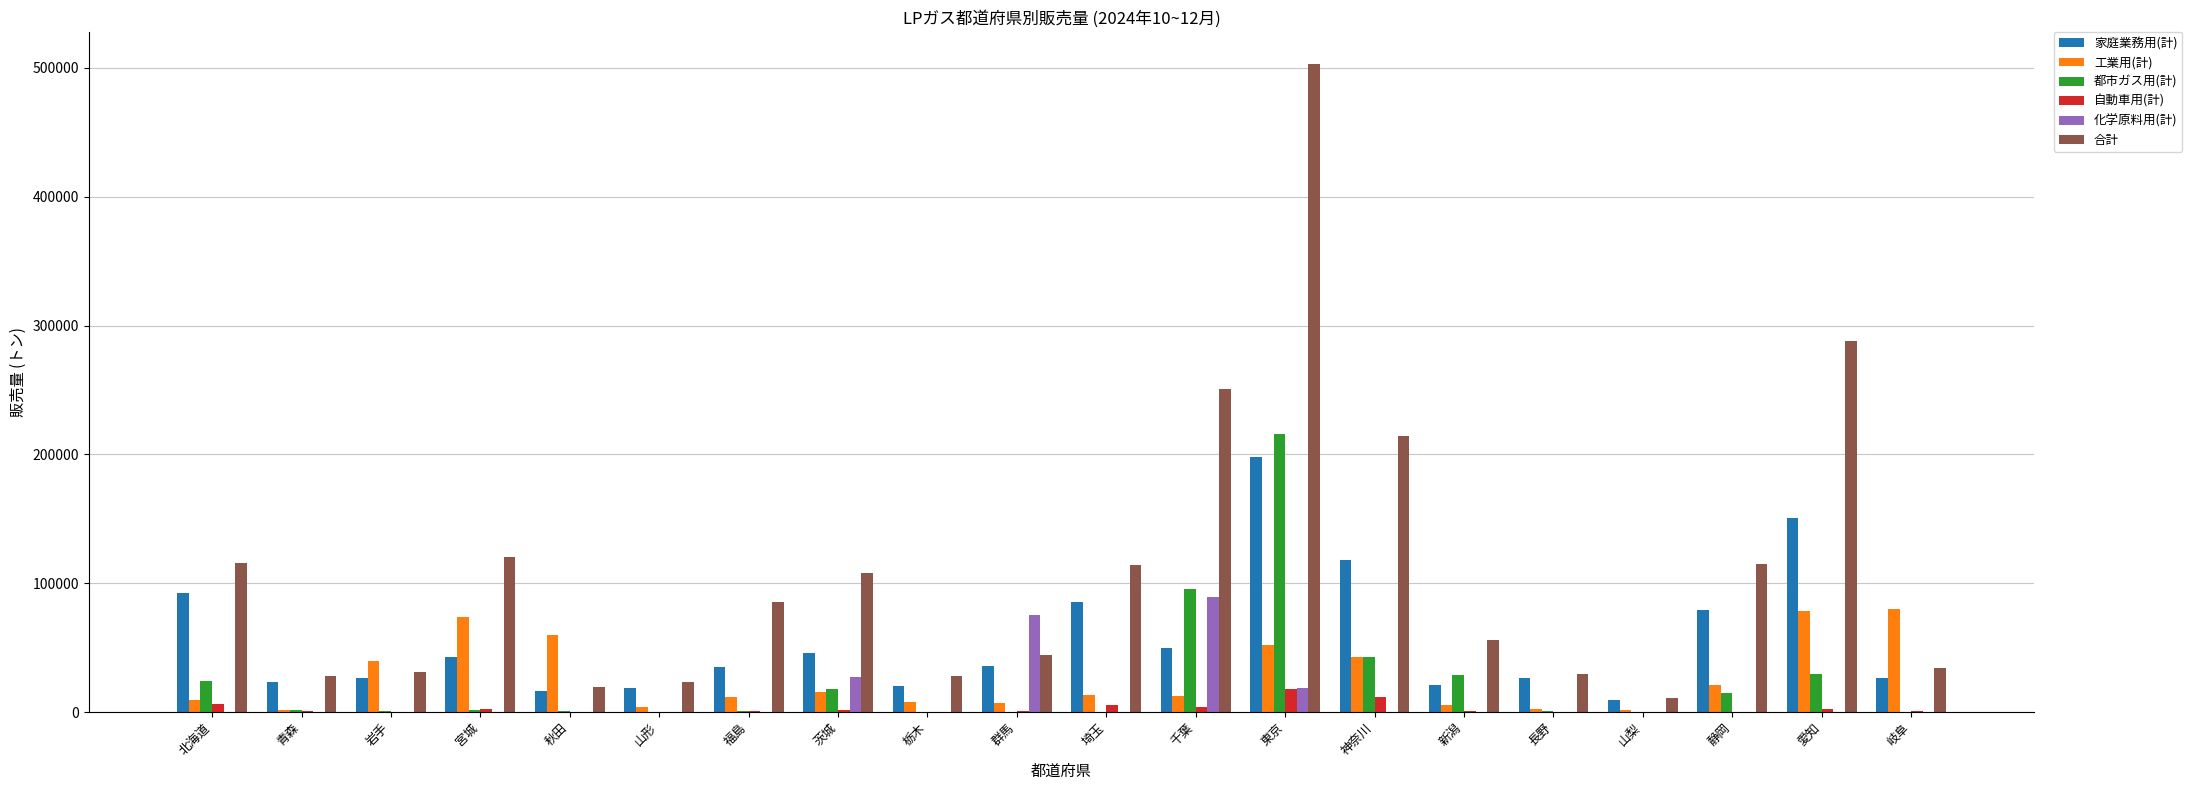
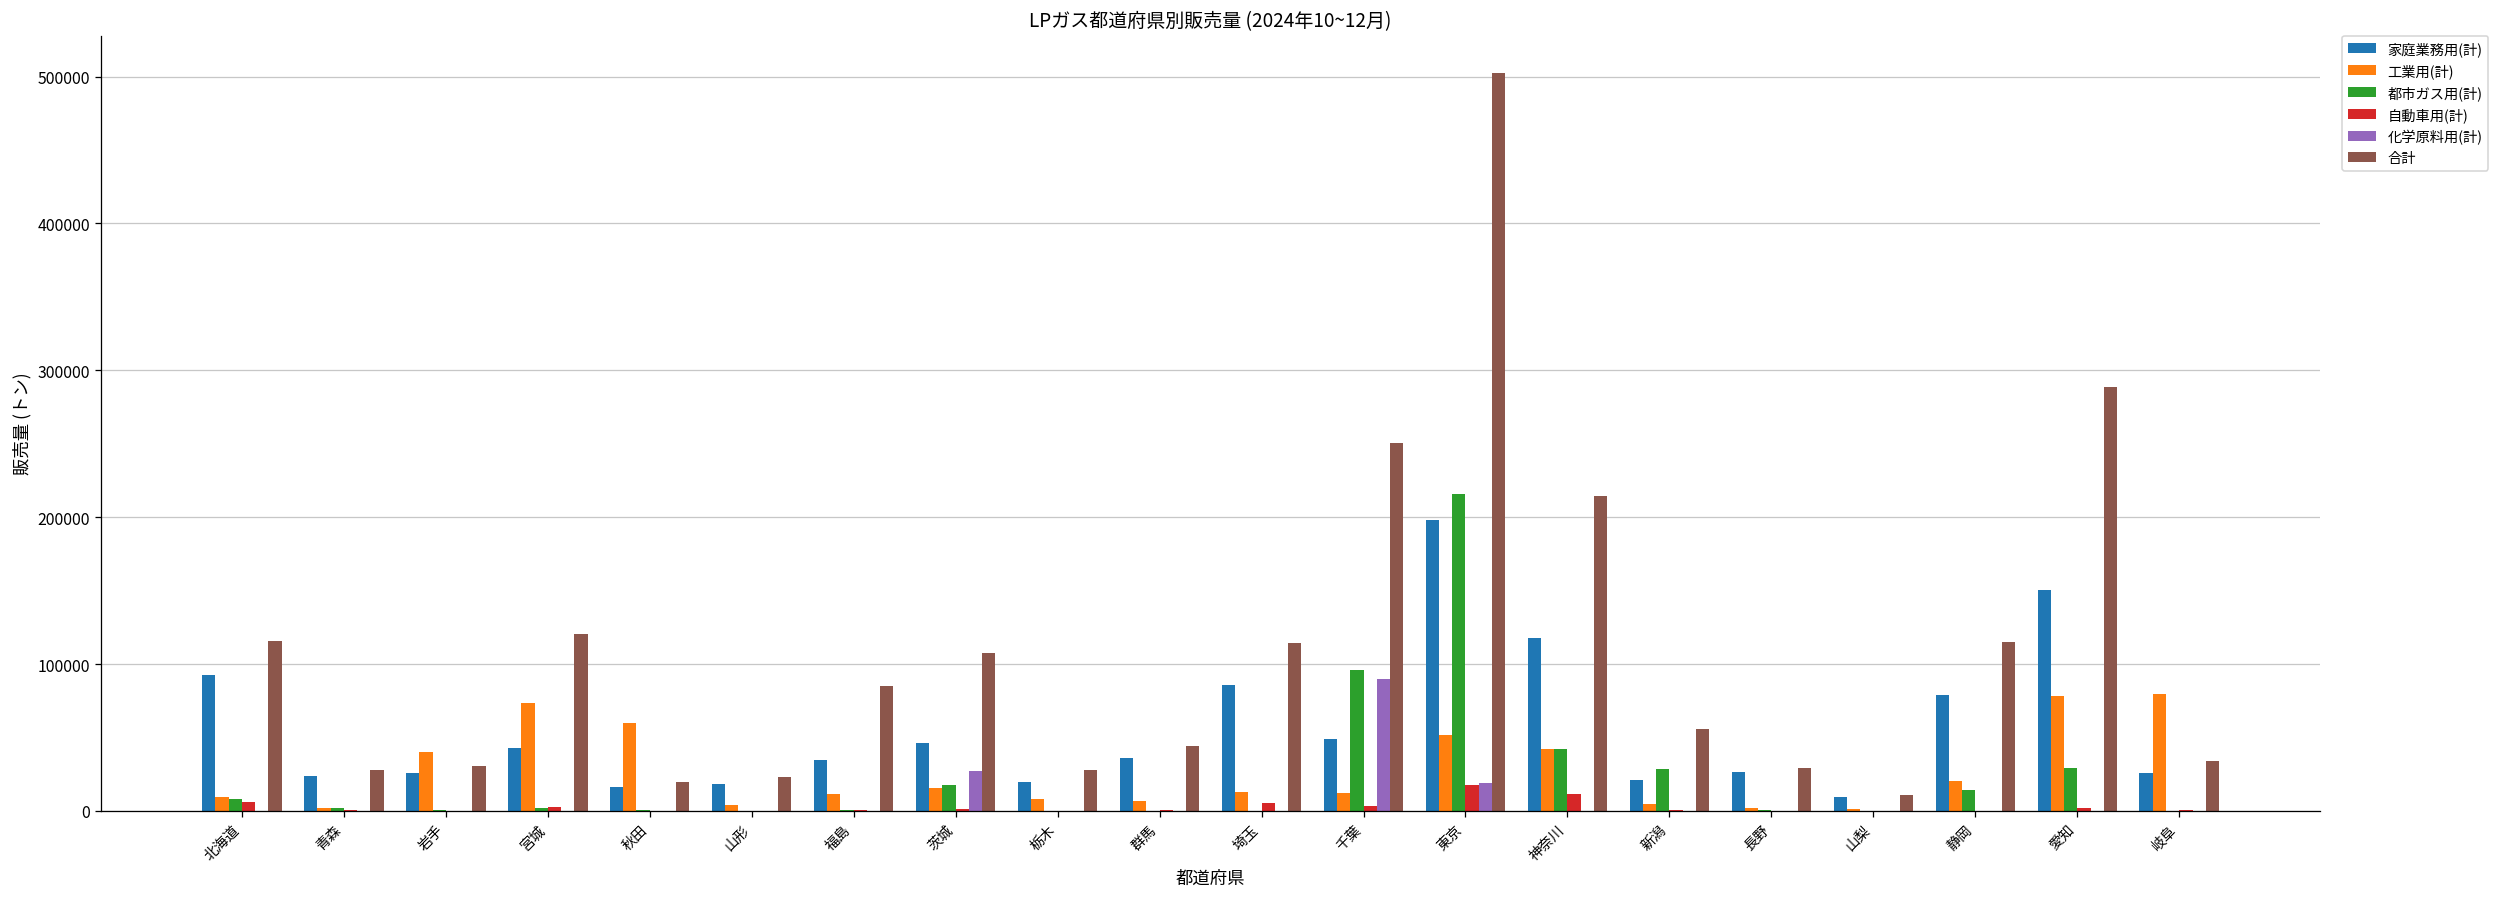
都市ガス用(計), 北海道: 24000 -> 8000
化学原料用(計), 群馬: 75000 -> 0
